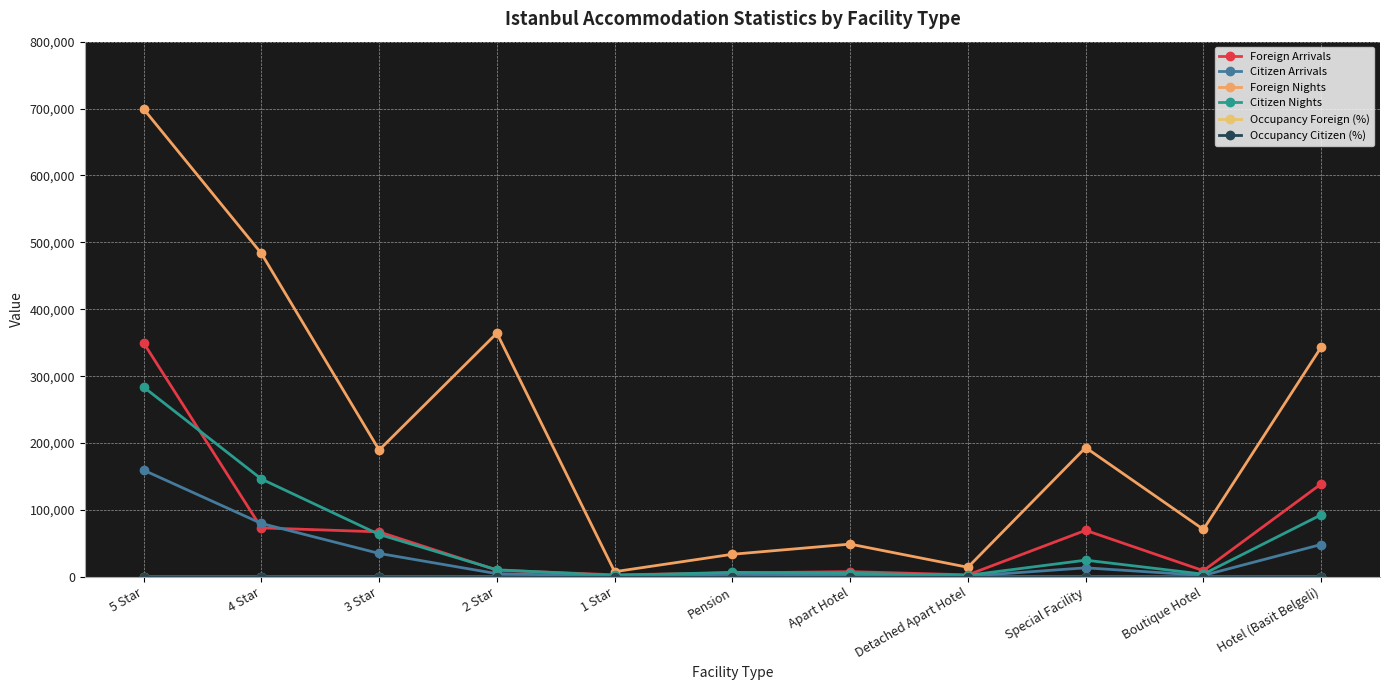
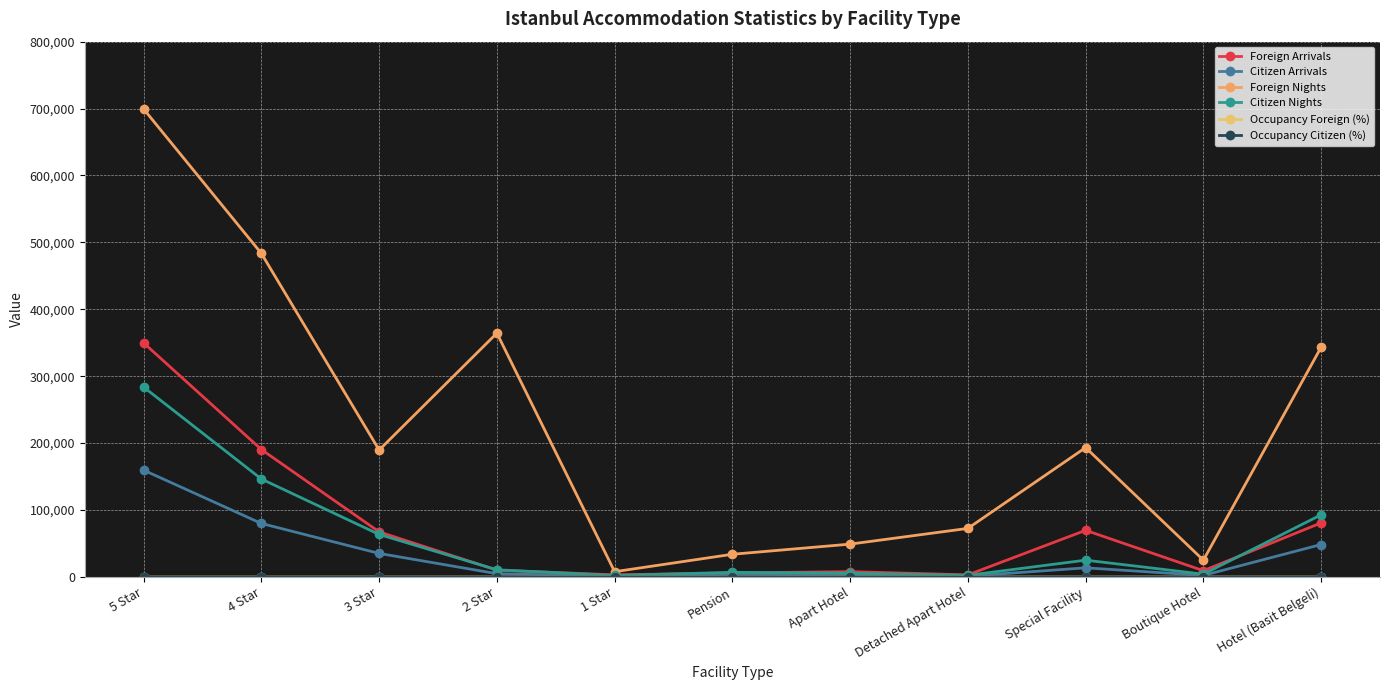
Foreign Arrivals, 4 Star: 70,000 -> 190,000
Foreign Nights, Detached Apart Hotel: 10,000 -> 70,000
Foreign Nights, Boutique Hotel: 70,000 -> 30,000
Foreign Arrivals, Hotel (Basit Belgeli): 140,000 -> 80,000
